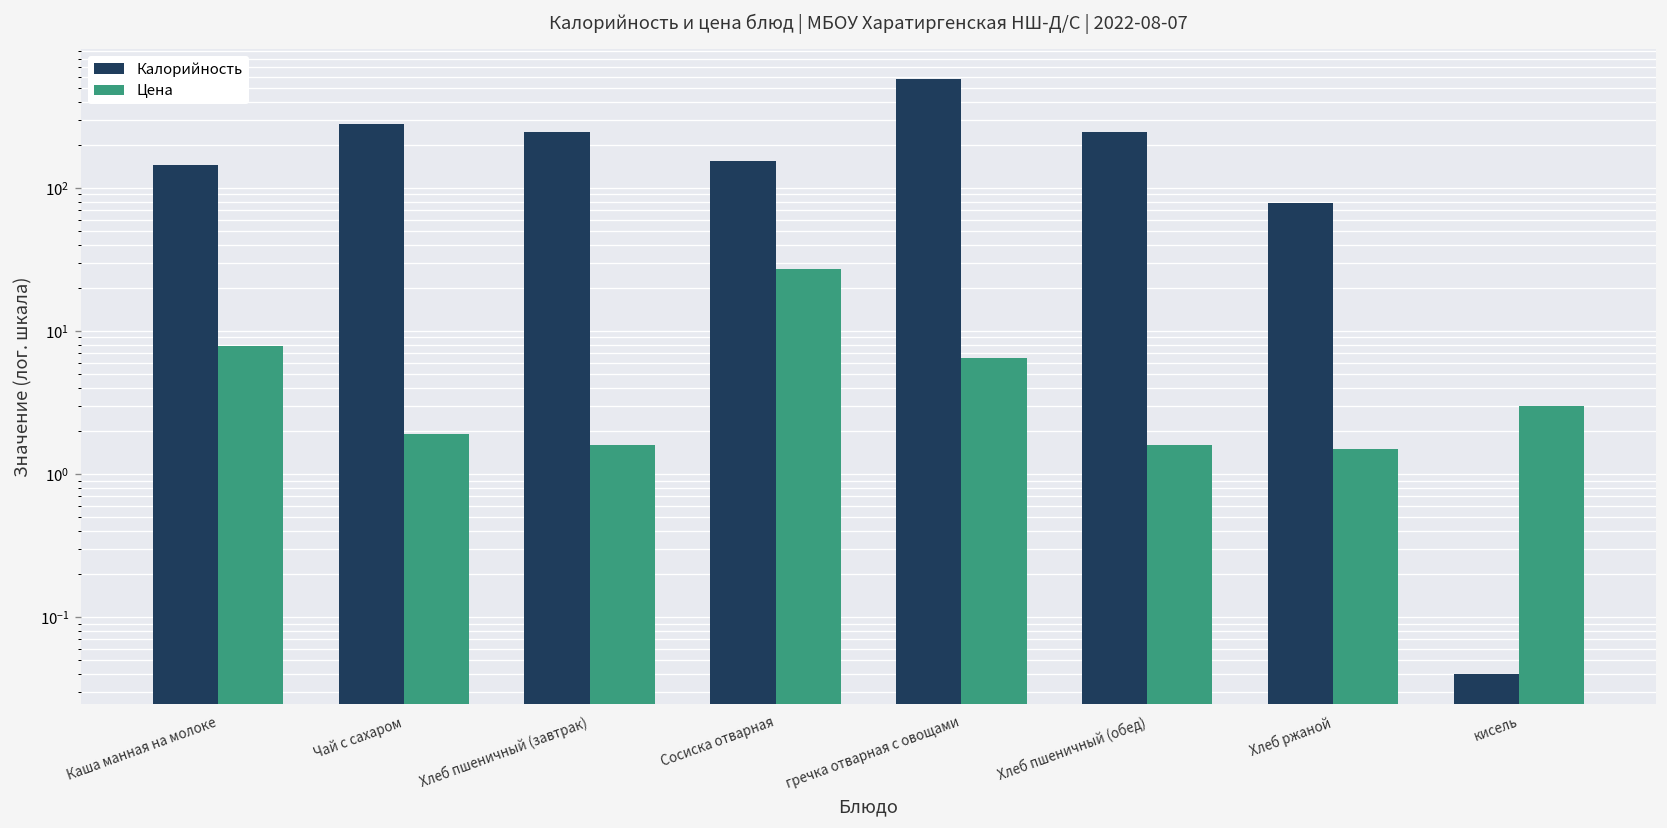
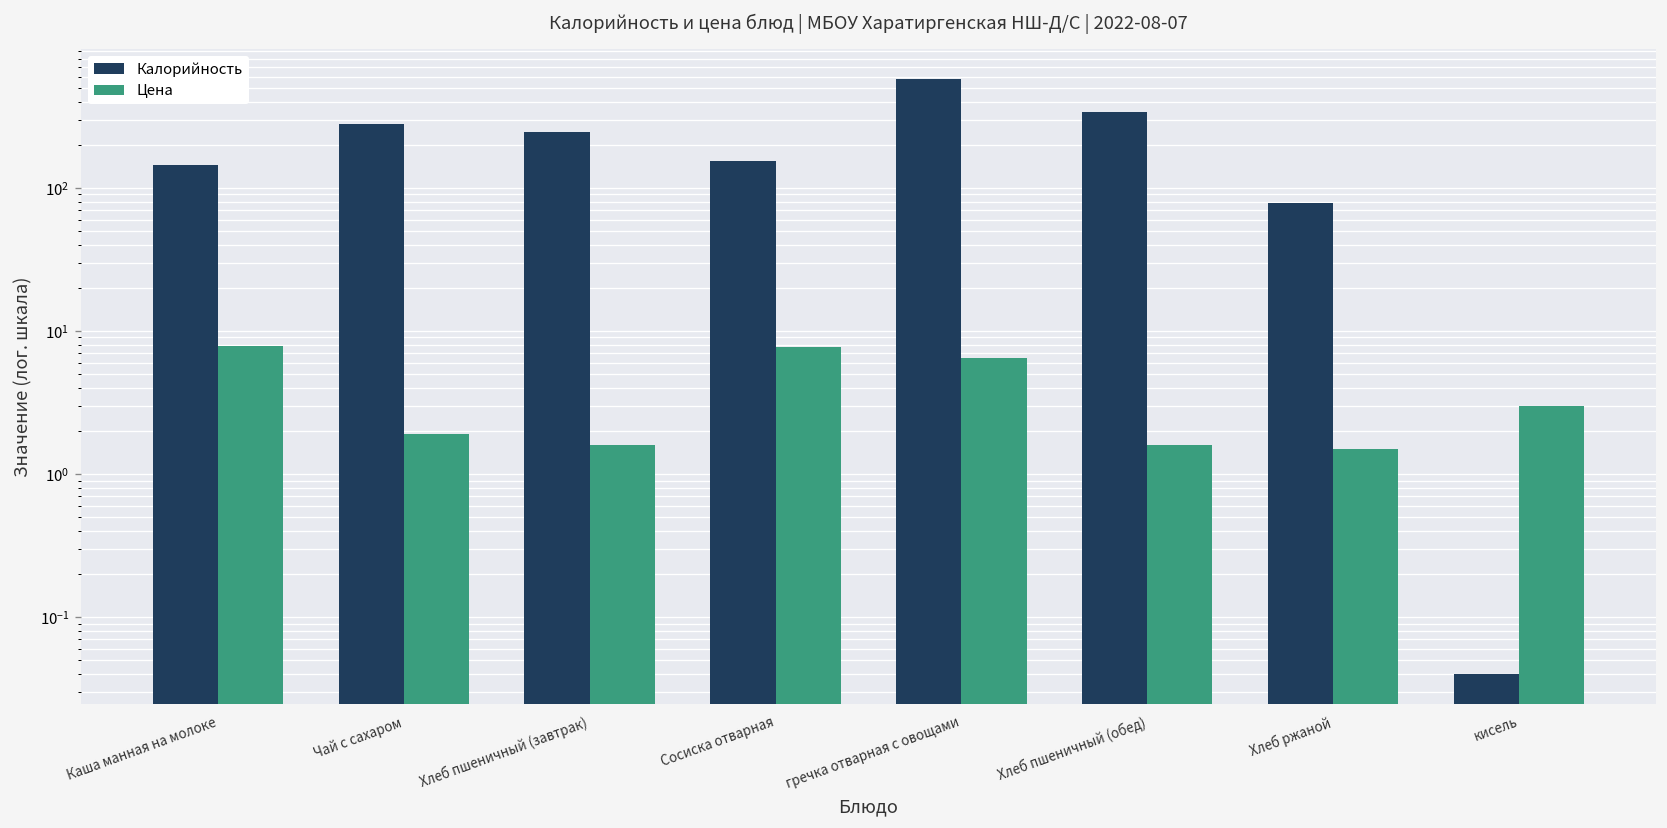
Цена, Сосиска отварная: 27 -> 8
Калорийность, Хлеб пшеничный (обед): 250 -> 340
